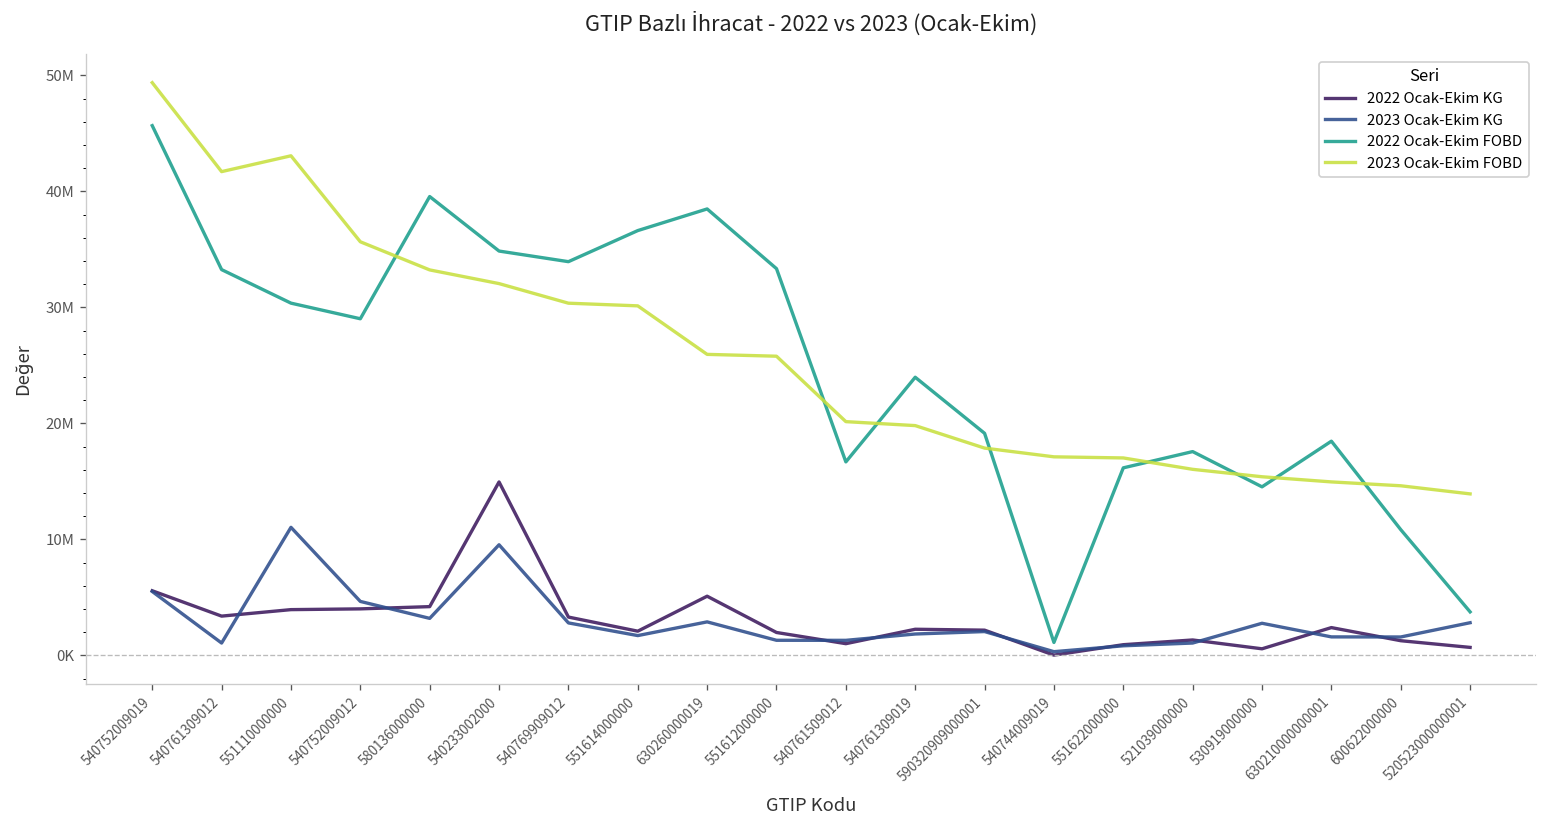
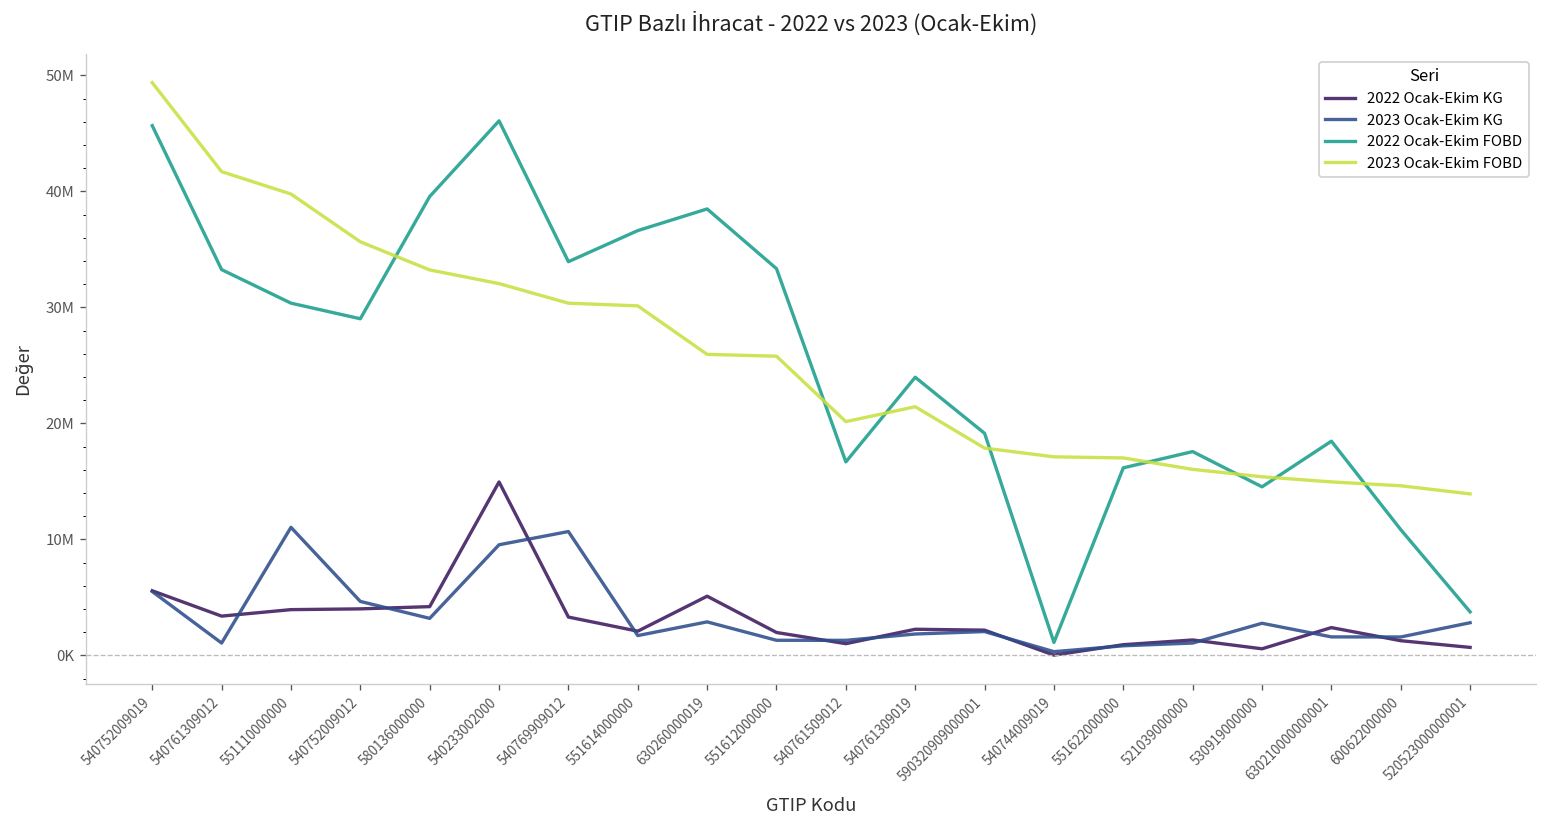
2023 Ocak-Ekim FOBD, 551110000000: 43000000 -> 40000000
2022 Ocak-Ekim FOBD, 540233002000: 35000000 -> 46000000
2023 Ocak-Ekim KG, 540769909012: 3000000 -> 11000000
2023 Ocak-Ekim FOBD, 540761309019: 20000000 -> 21000000
